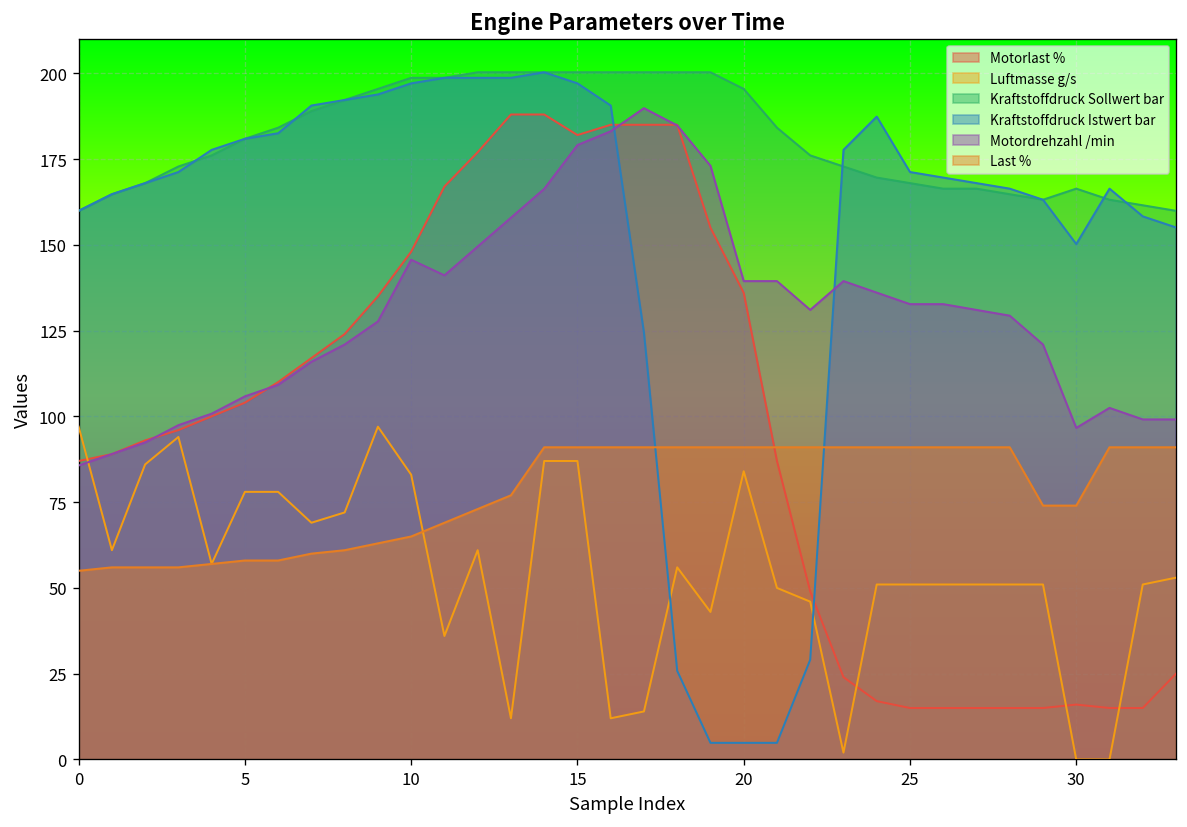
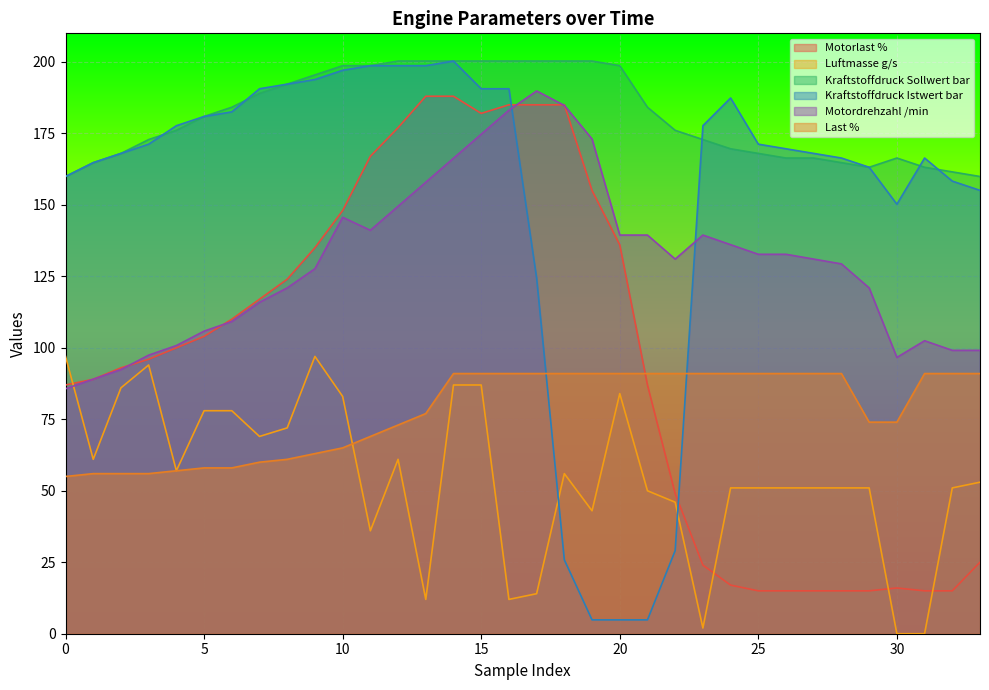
Kraftstoffdruck Istwert bar, 15: 197 -> 191
Motordrehzahl /min, 15: 179 -> 175
Kraftstoffdruck Sollwert bar, 20: 195 -> 199
